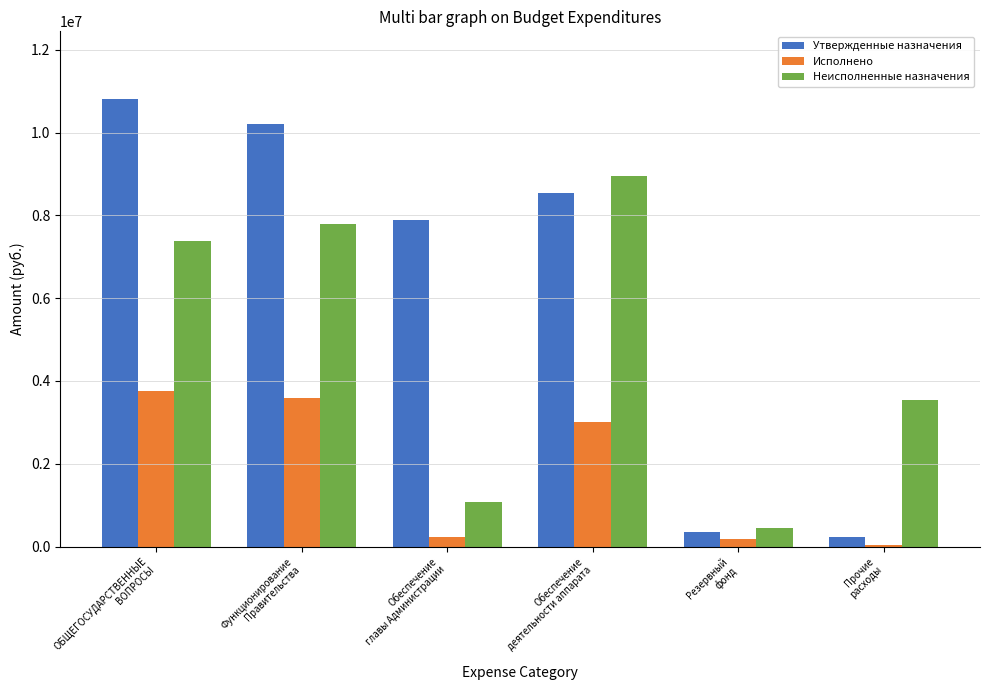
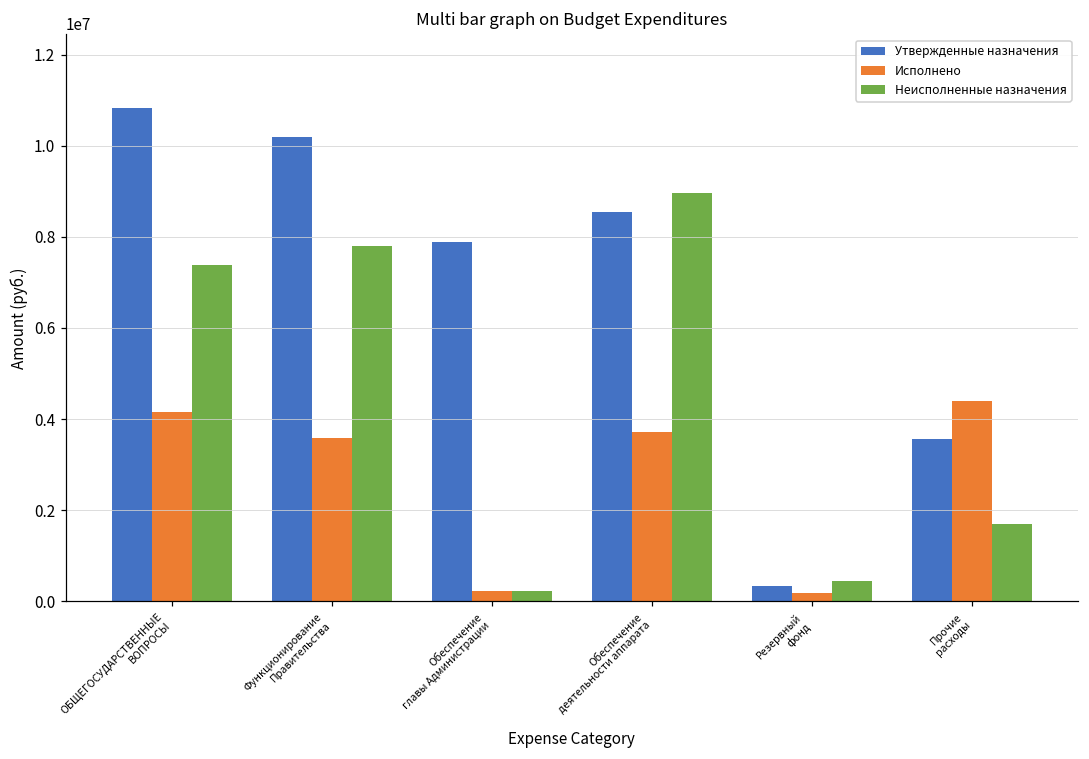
Исполнено, ОБЩЕГОСУДАРСТВЕННЫЕ ВОПРОСЫ: 3800000 -> 4200000
Неисполненные назначения, Обеспечение главы Администрации: 1100000 -> 200000
Исполнено, Обеспечение деятельности аппарата: 3000000 -> 3700000
Утвержденные назначения, Прочие расходы: 200000 -> 3600000
Исполнено, Прочие расходы: 0 -> 4400000
Неисполненные назначения, Прочие расходы: 3500000 -> 1700000
